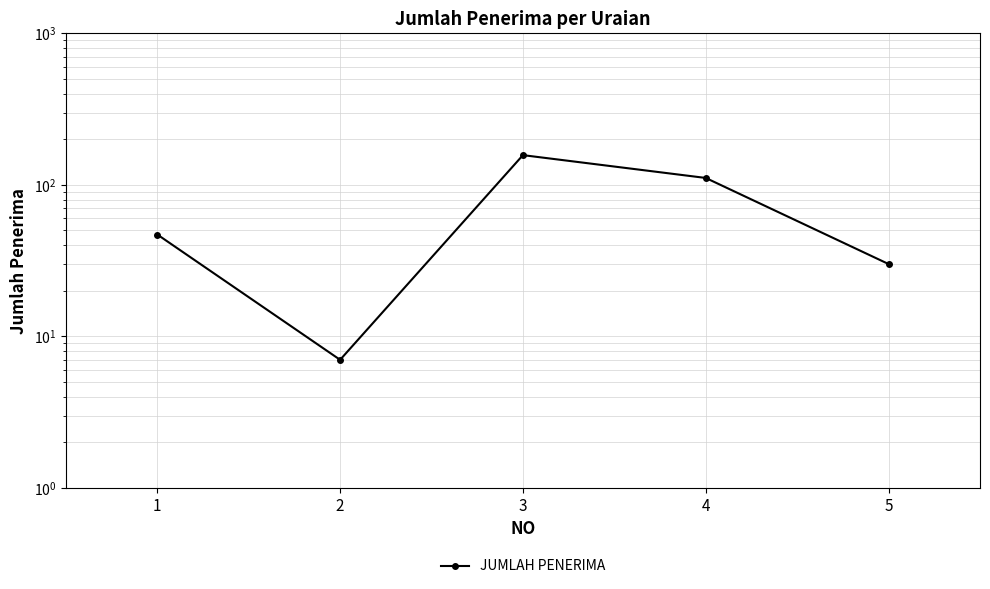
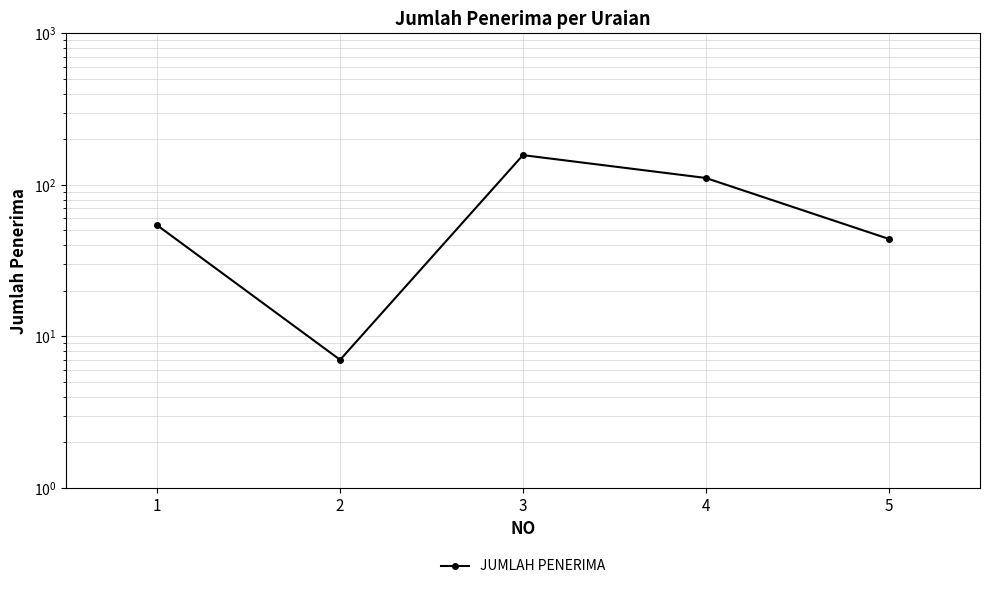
1: 47 -> 54
5: 30 -> 44
